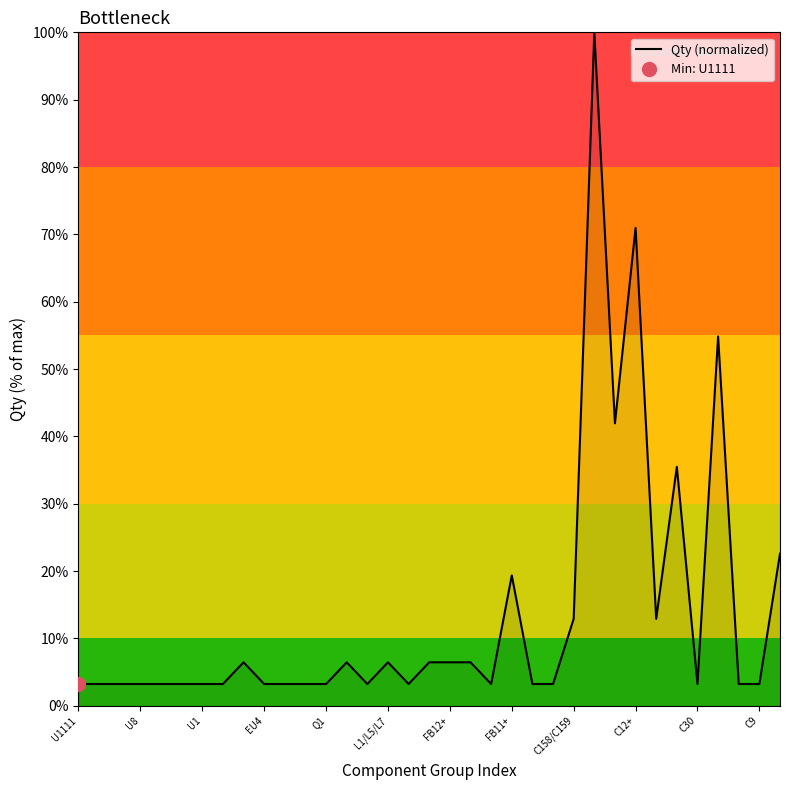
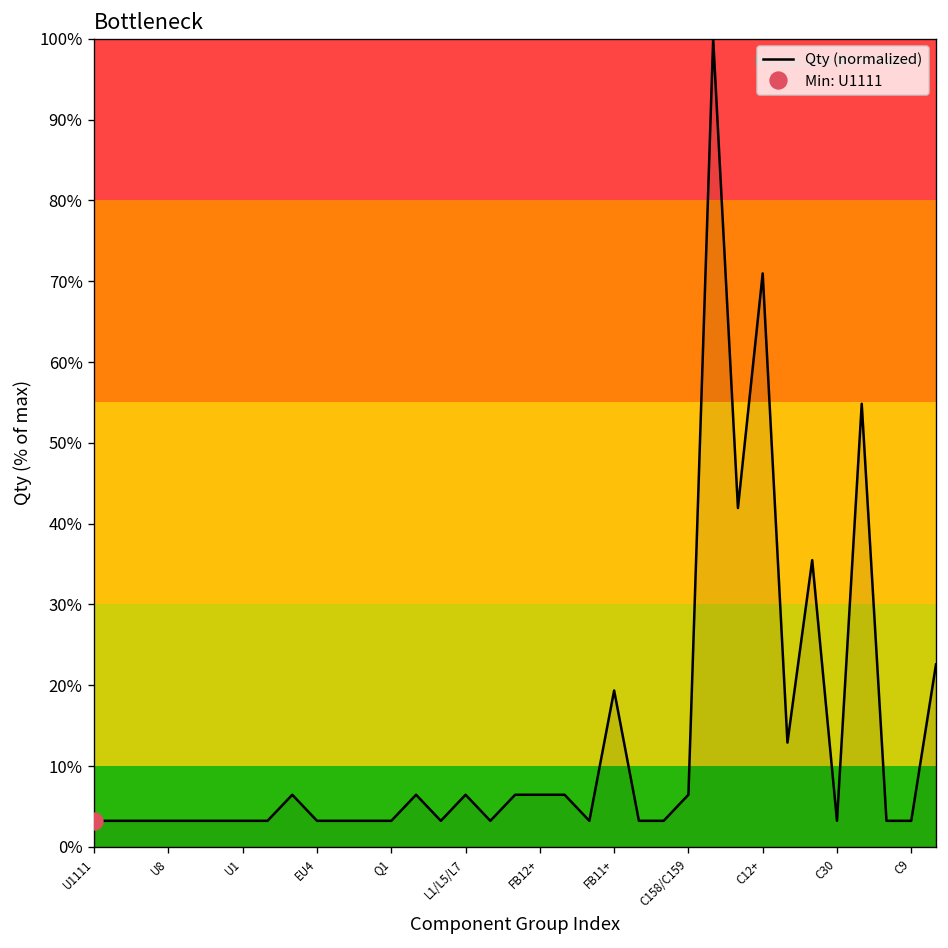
Qty (normalized), C158/C159: 13% -> 6%
